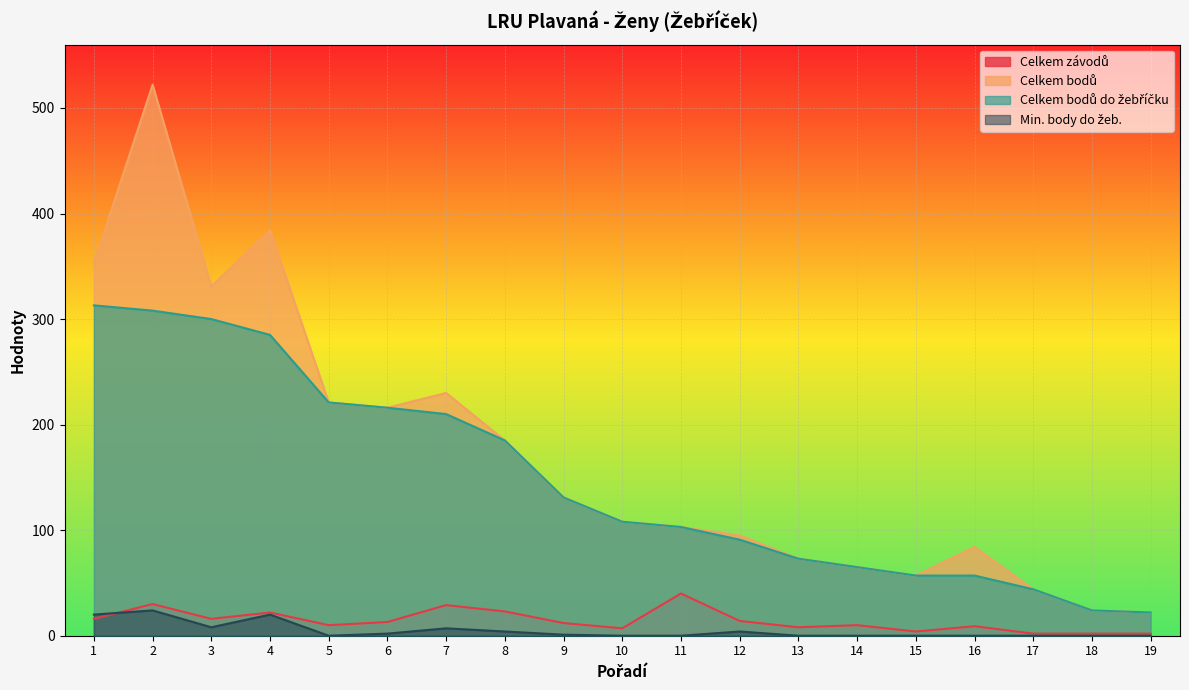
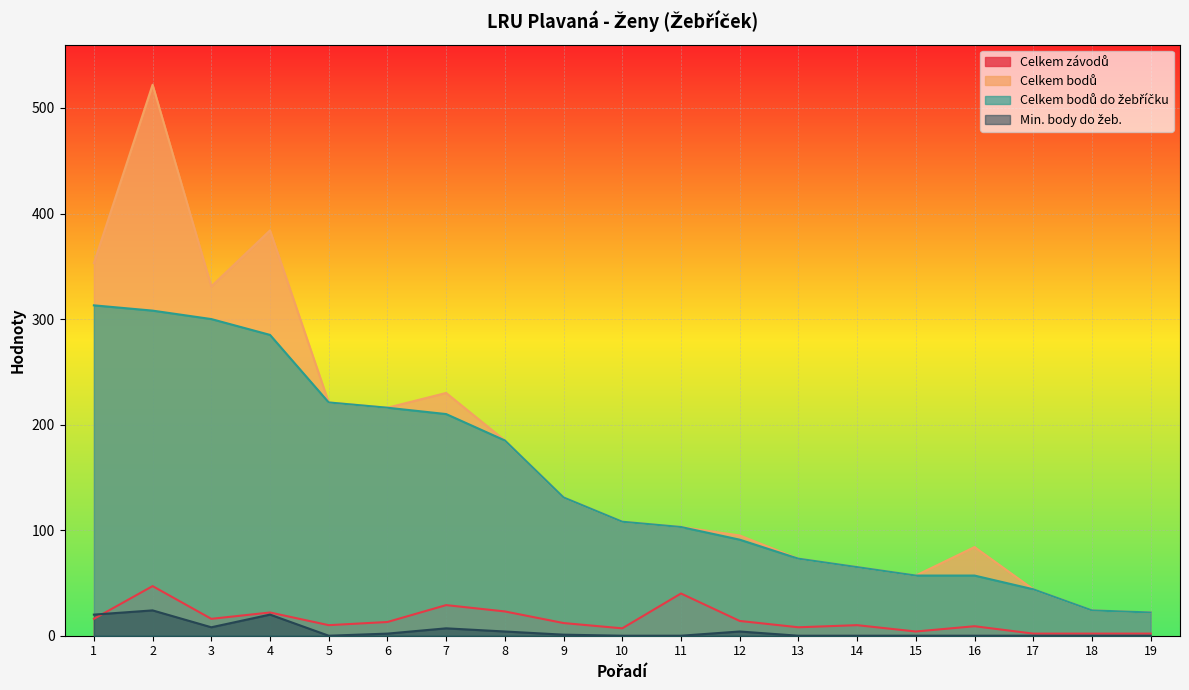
Celkem závodů, 2: 30 -> 47
